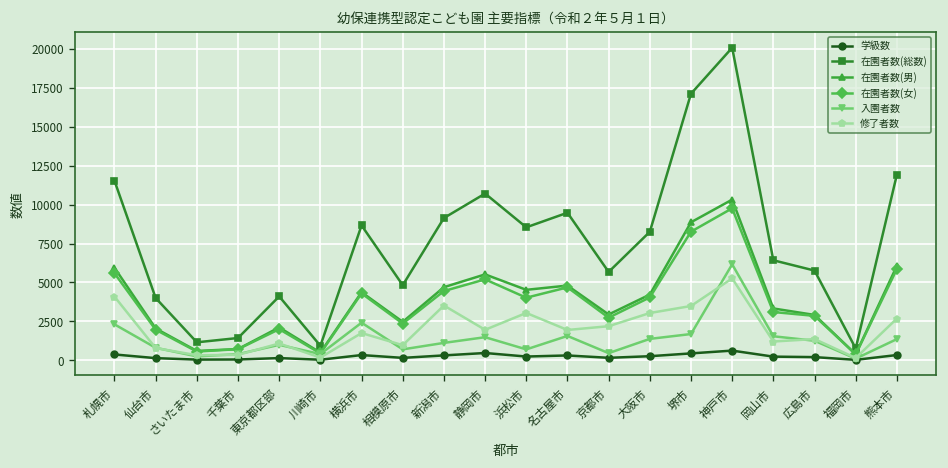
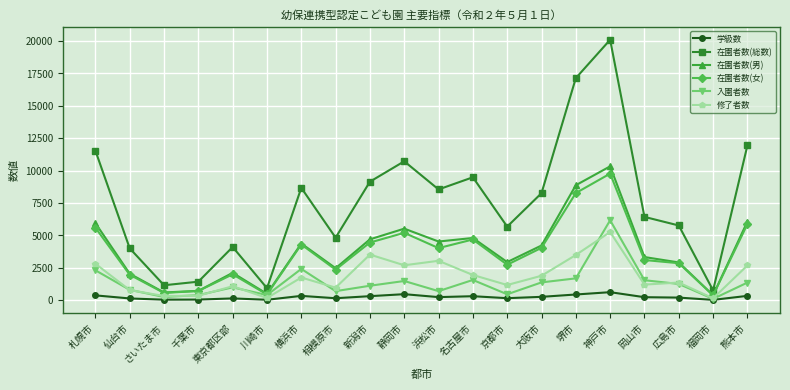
修了者数, 札幌市: 4100 -> 2800
修了者数, 静岡市: 2000 -> 2700
修了者数, 京都市: 2200 -> 1200
修了者数, 大阪市: 3000 -> 1900
